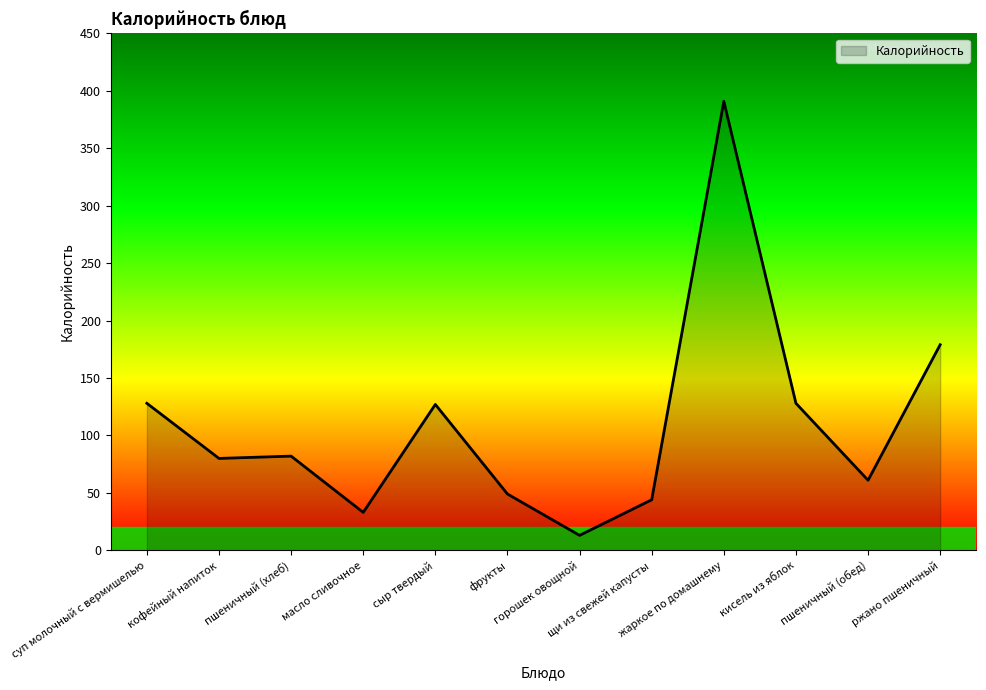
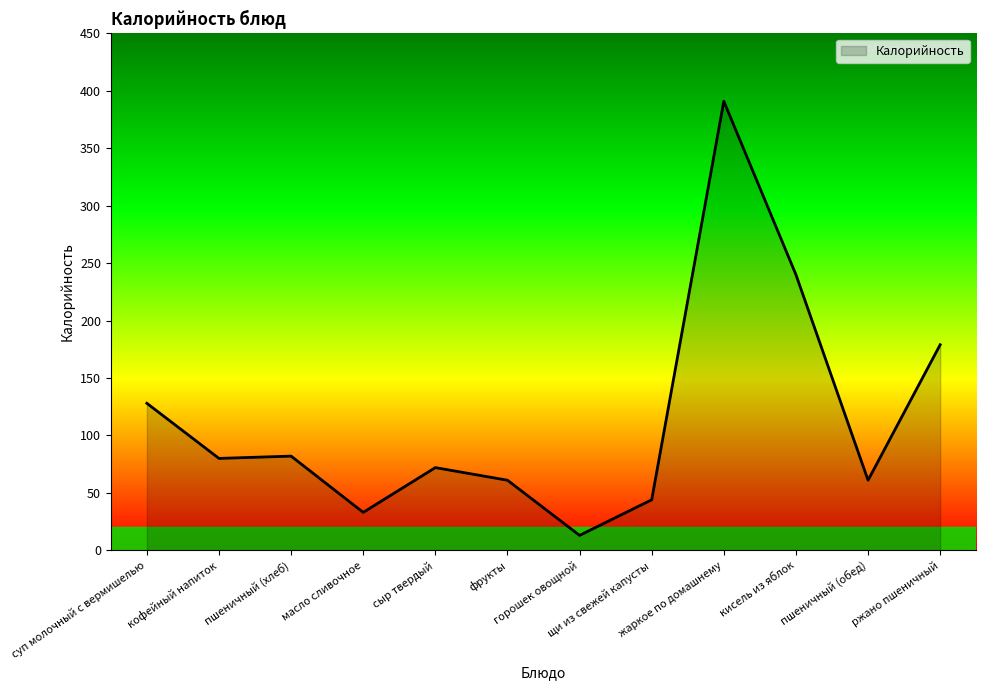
сыр твердый: 127 -> 72
фрукты: 49 -> 61
кисель из яблок: 128 -> 240
